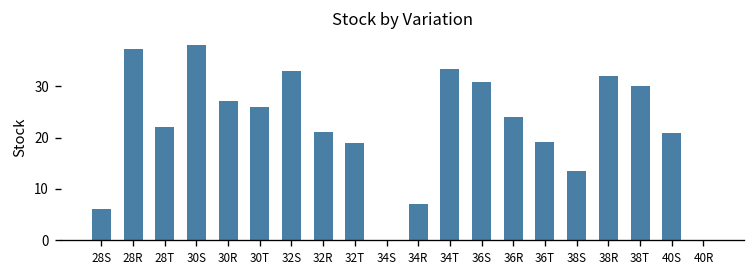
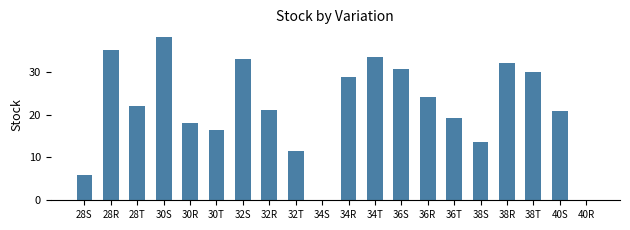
28R: 37 -> 35
30R: 27 -> 18
30T: 26 -> 17
32T: 19 -> 12
34R: 7 -> 29
